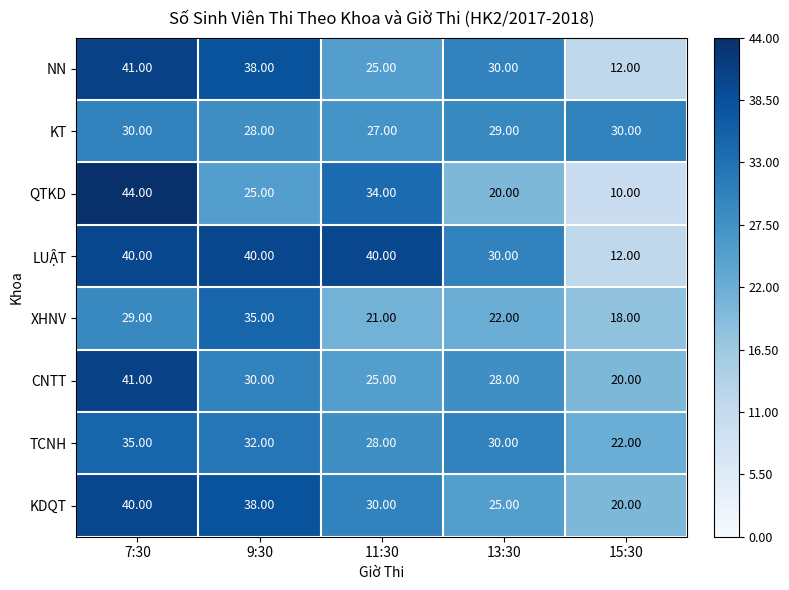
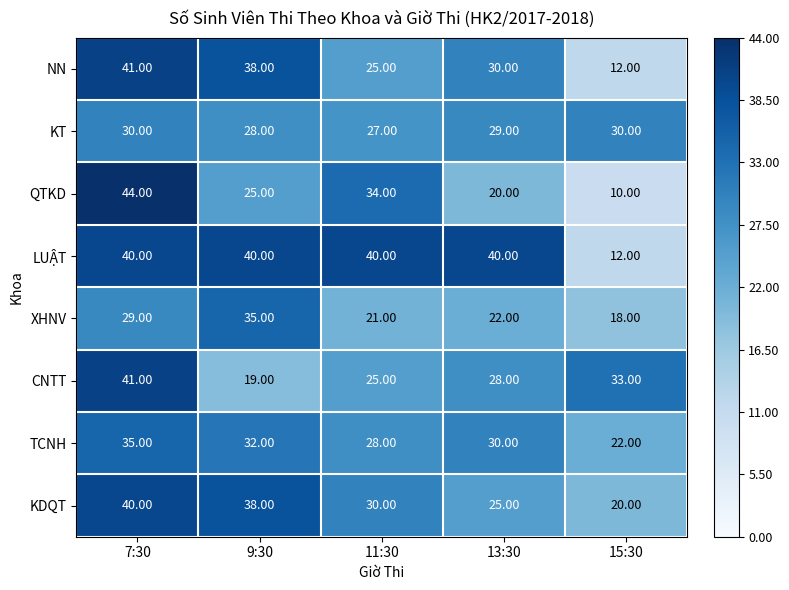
LUẬT, 13:30: 30.00 -> 40.00
CNTT, 9:30: 30.00 -> 19.00
CNTT, 15:30: 20.00 -> 33.00
